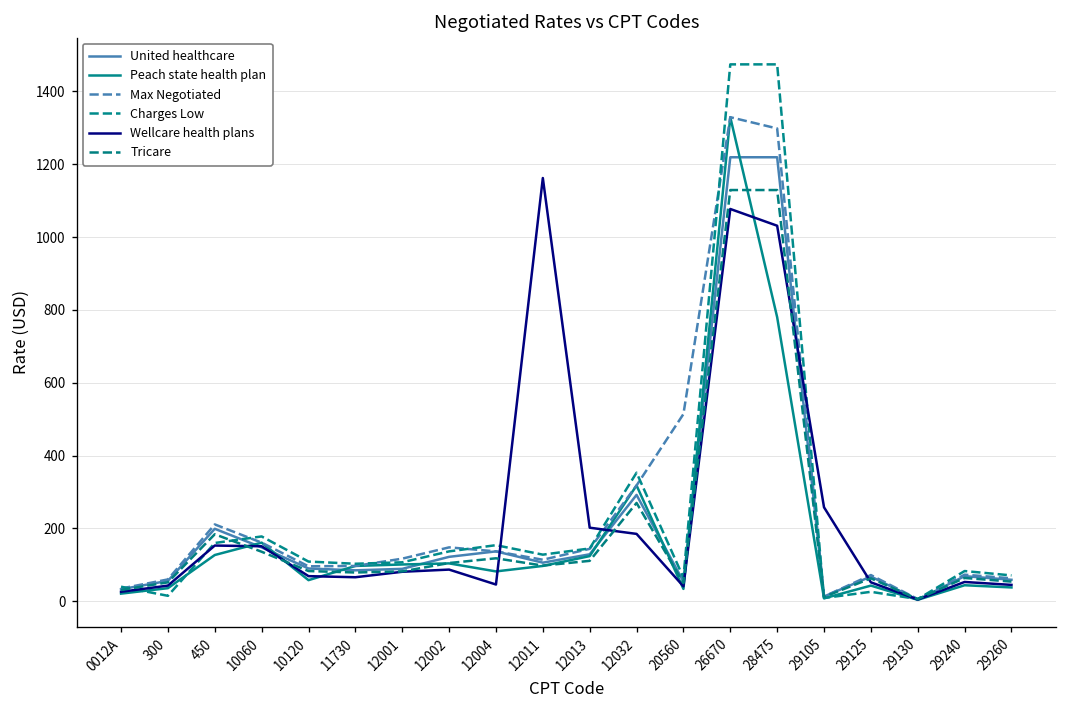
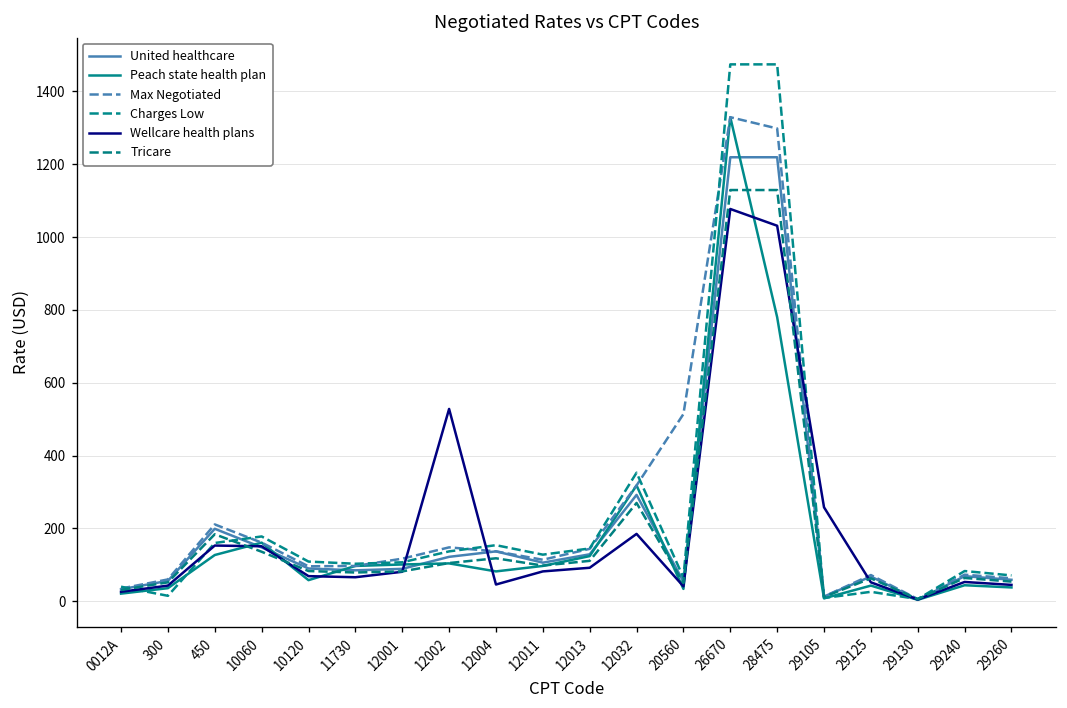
Wellcare health plans, 12002: 90 -> 530
Wellcare health plans, 12011: 1160 -> 80
Wellcare health plans, 12013: 200 -> 90
